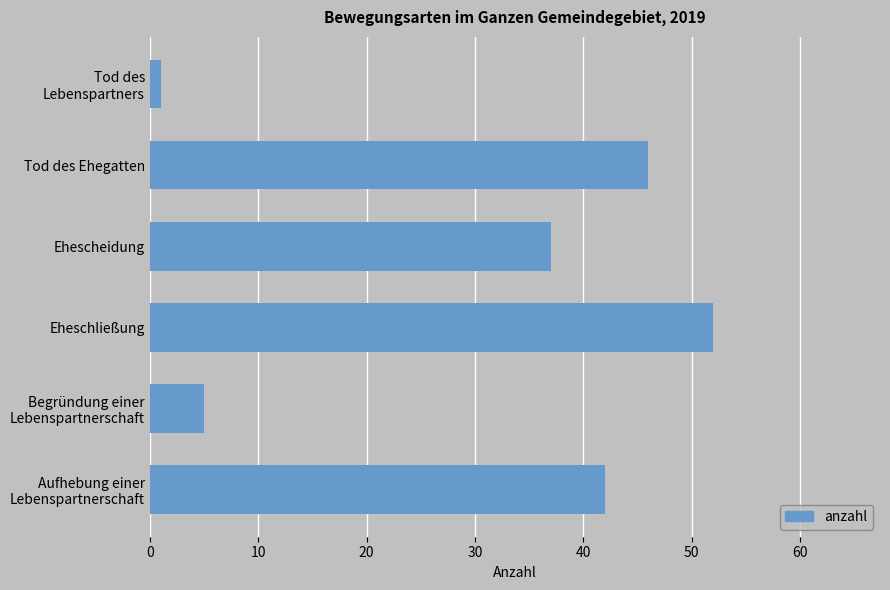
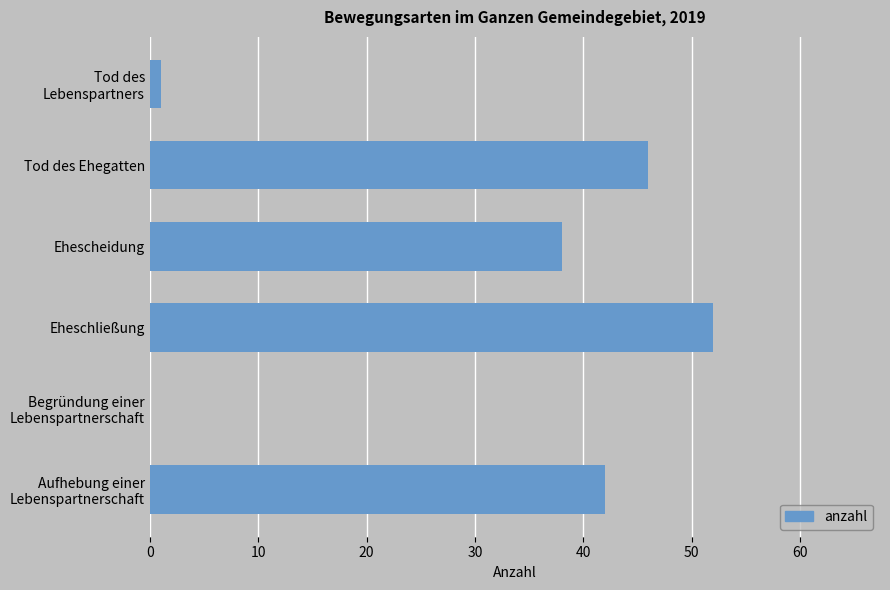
Ehescheidung: 37 -> 38
Begründung einer Lebenspartnerschaft: 5 -> 0
